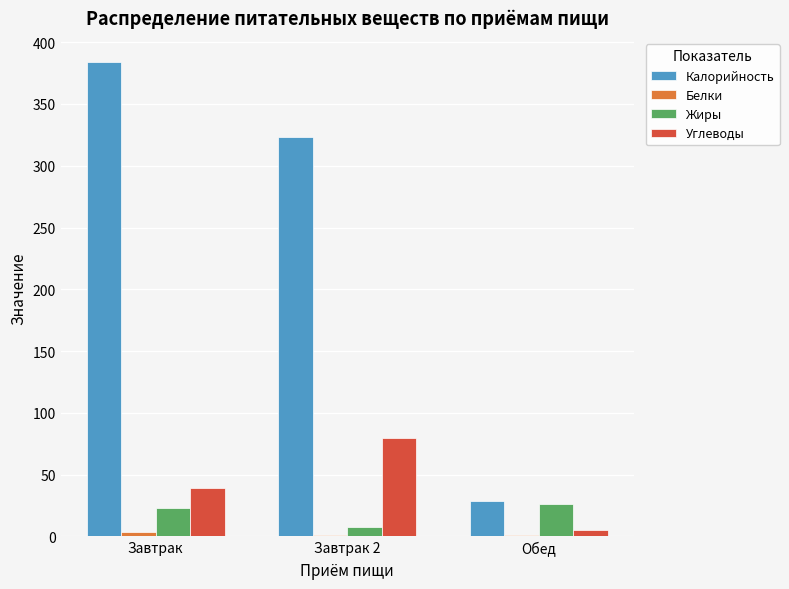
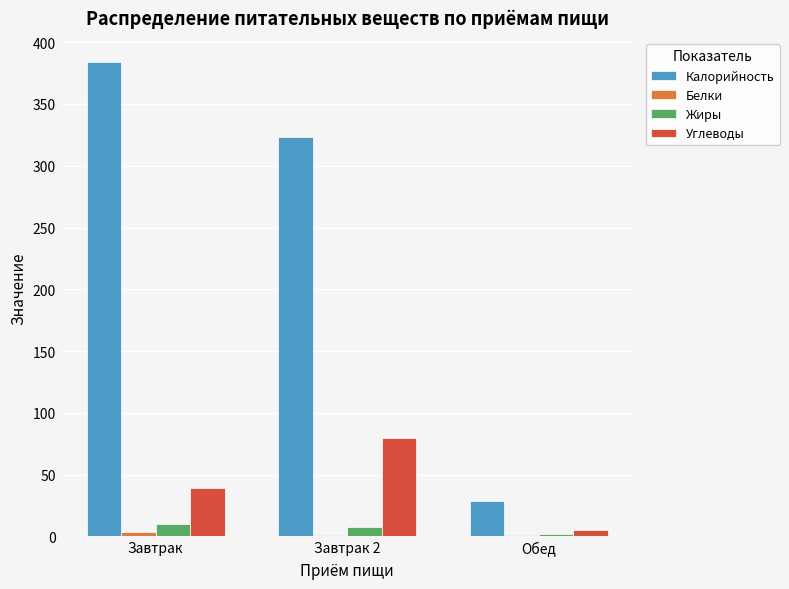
Жиры, Завтрак: 23 -> 10
Жиры, Обед: 26 -> 2
